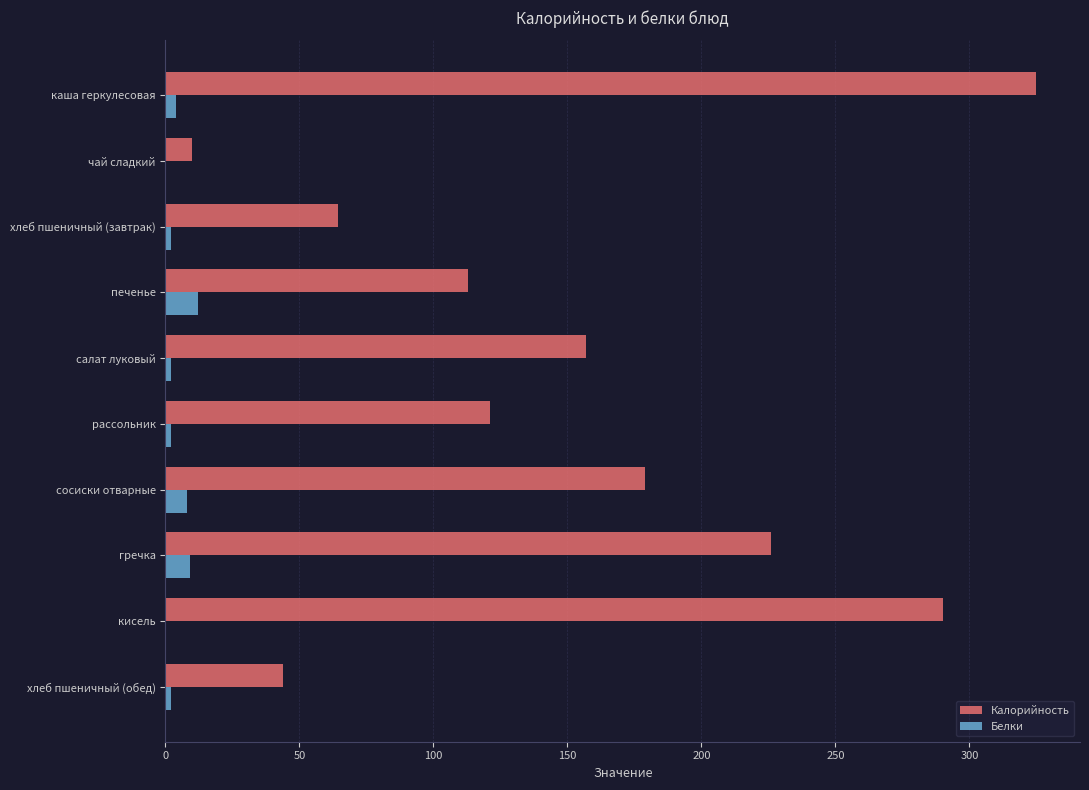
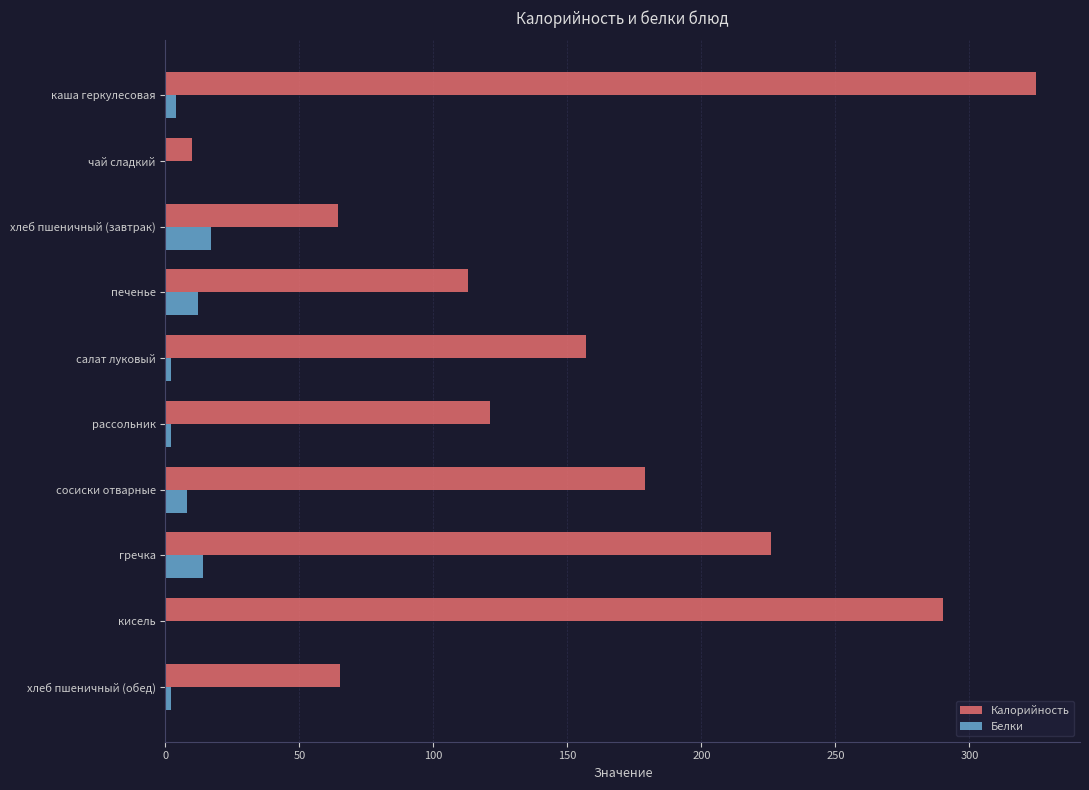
Белки, хлеб пшеничный (завтрак): 2 -> 17
Белки, гречка: 9 -> 14
Калорийность, хлеб пшеничный (обед): 44 -> 65
